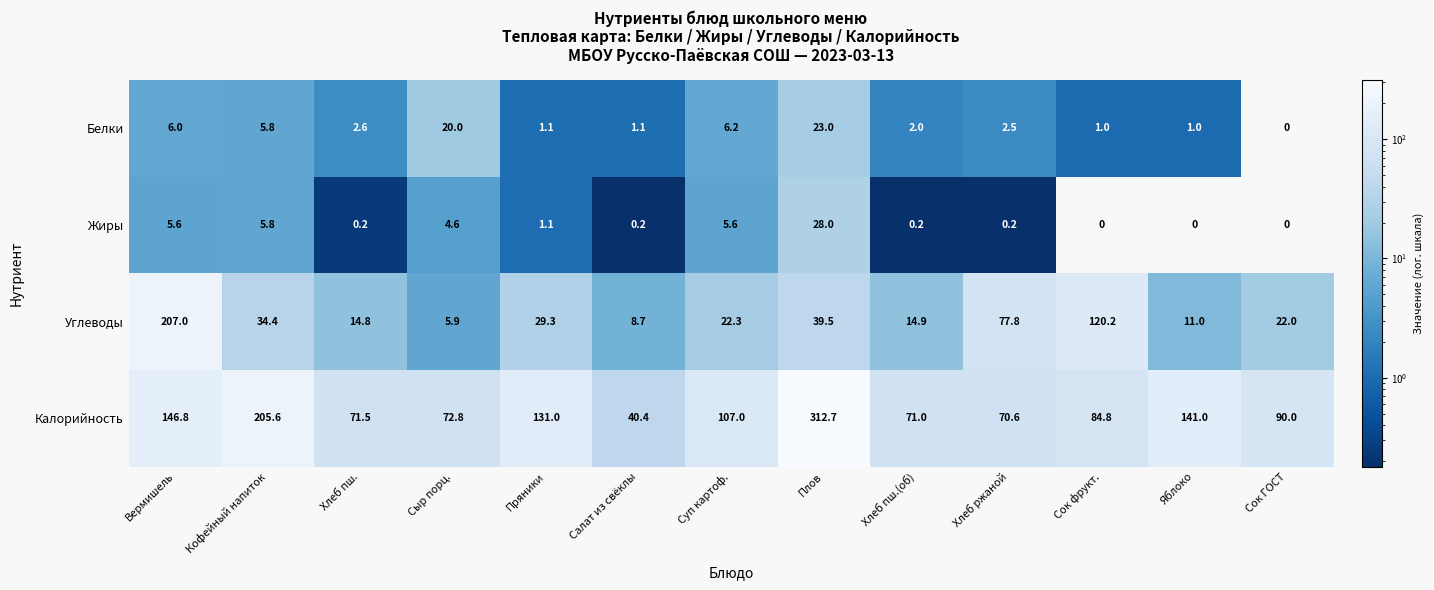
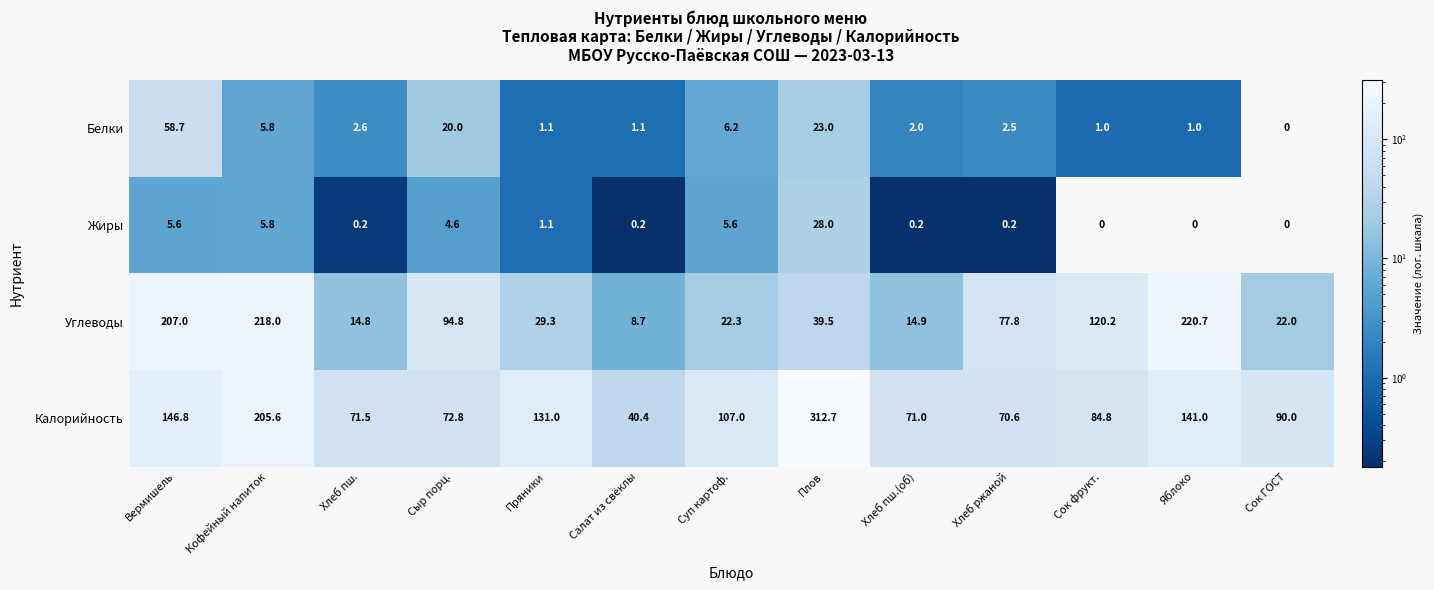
Белки, Вермишель: 6.0 -> 58.7
Углеводы, Кофейный напиток: 34.4 -> 218.0
Углеводы, Сыр порц.: 5.9 -> 94.8
Углеводы, Яблоко: 11.0 -> 220.7
